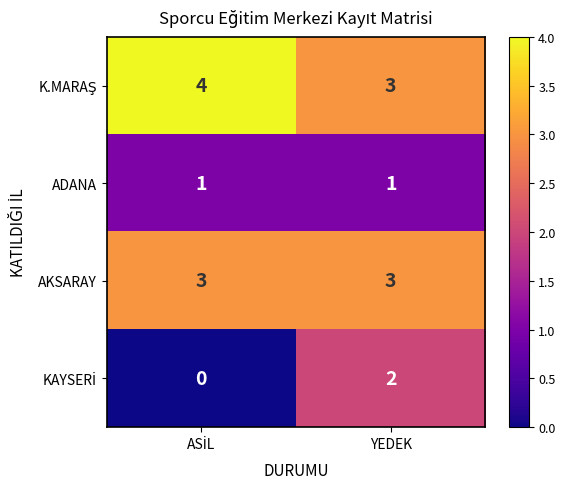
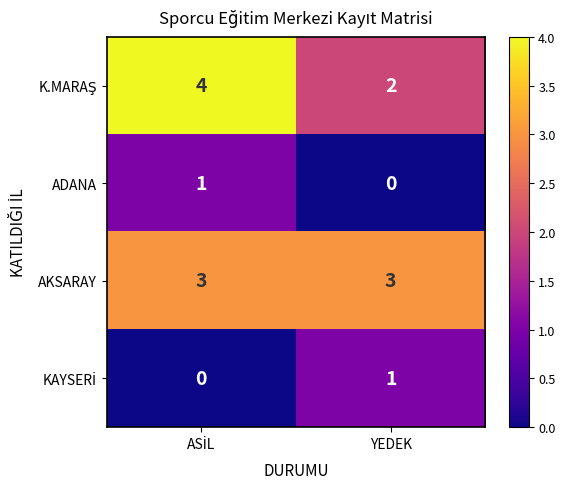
K.MARAŞ, YEDEK: 3 -> 2
ADANA, YEDEK: 1 -> 0
KAYSERİ, YEDEK: 2 -> 1
